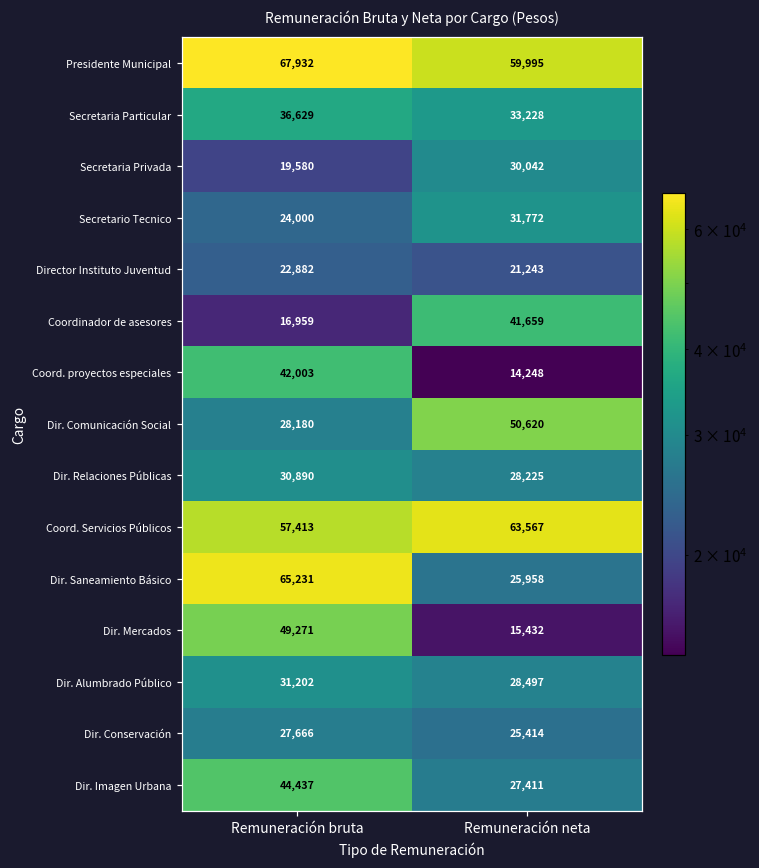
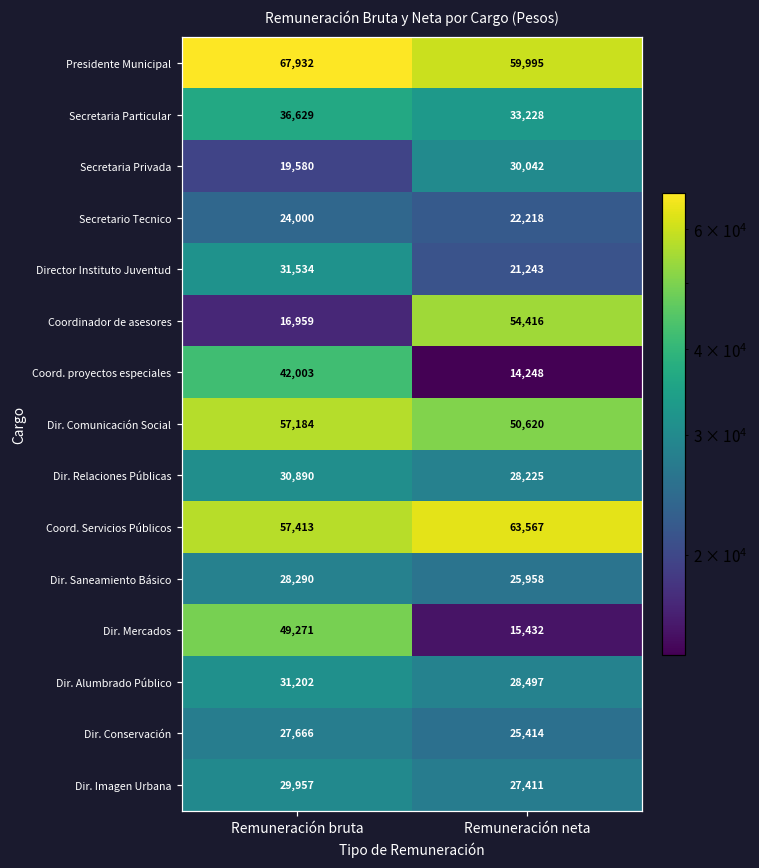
Secretario Tecnico, Remuneración neta: 31,772 -> 22,218
Director Instituto Juventud, Remuneración bruta: 22,882 -> 31,534
Coordinador de asesores, Remuneración neta: 41,659 -> 54,416
Dir. Comunicación Social, Remuneración bruta: 28,180 -> 57,184
Dir. Saneamiento Básico, Remuneración bruta: 65,231 -> 28,290
Dir. Imagen Urbana, Remuneración bruta: 44,437 -> 29,957
